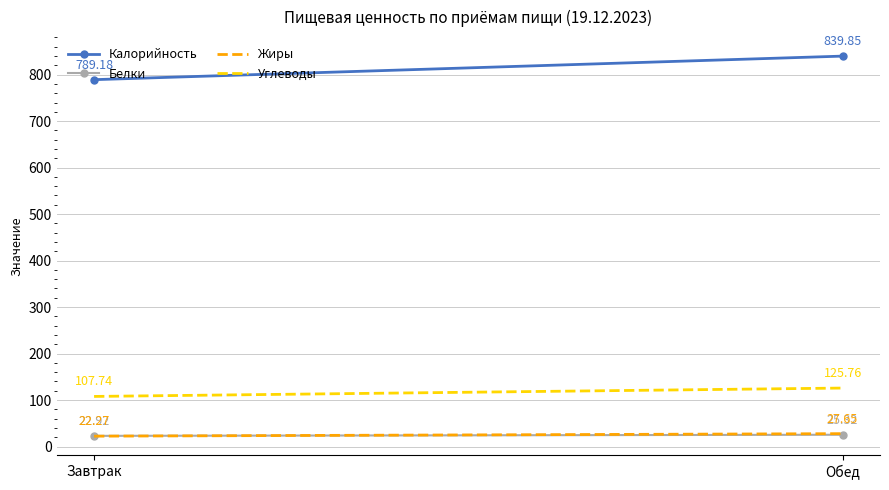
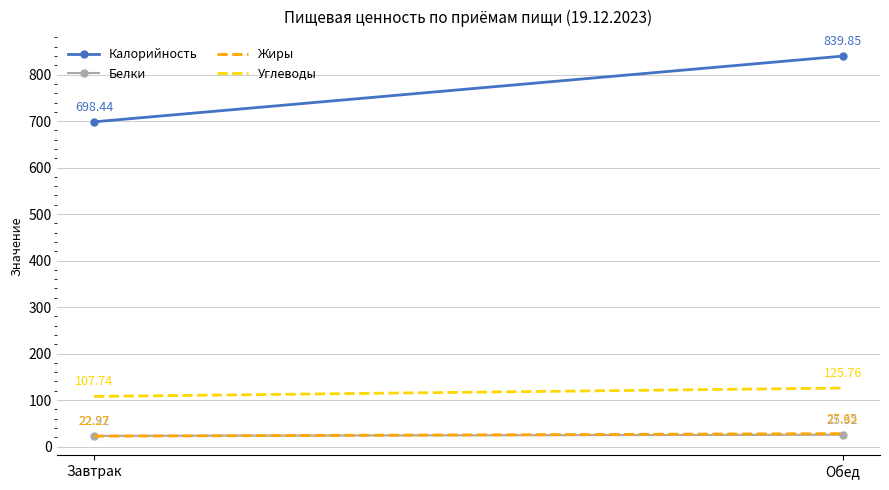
Калорийность, Завтрак: 789.18 -> 698.44
